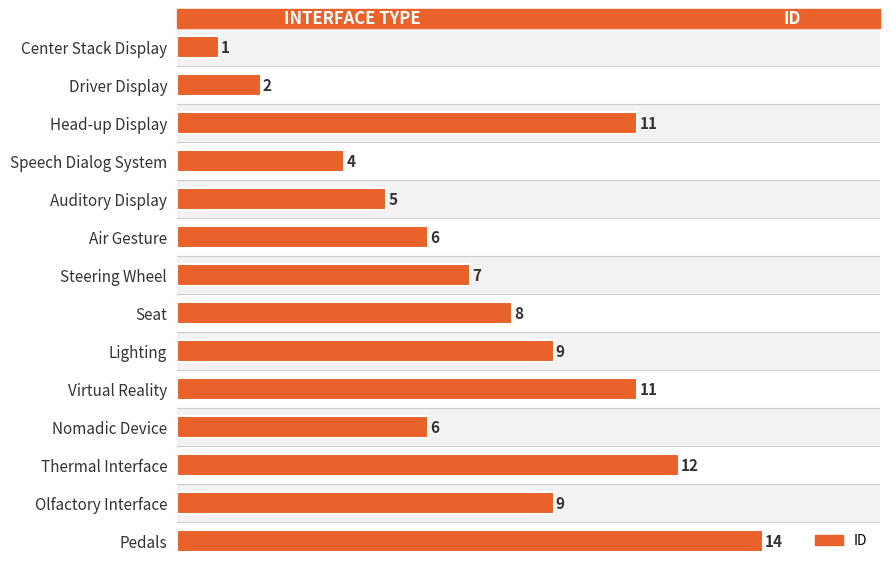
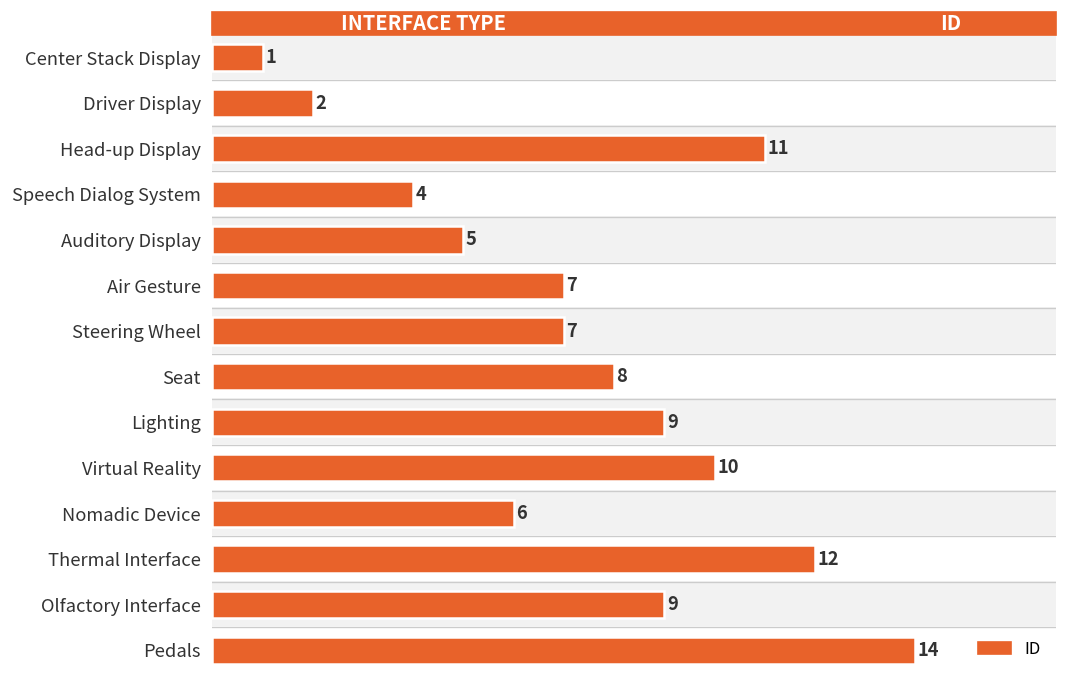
Air Gesture: 6 -> 7
Virtual Reality: 11 -> 10
